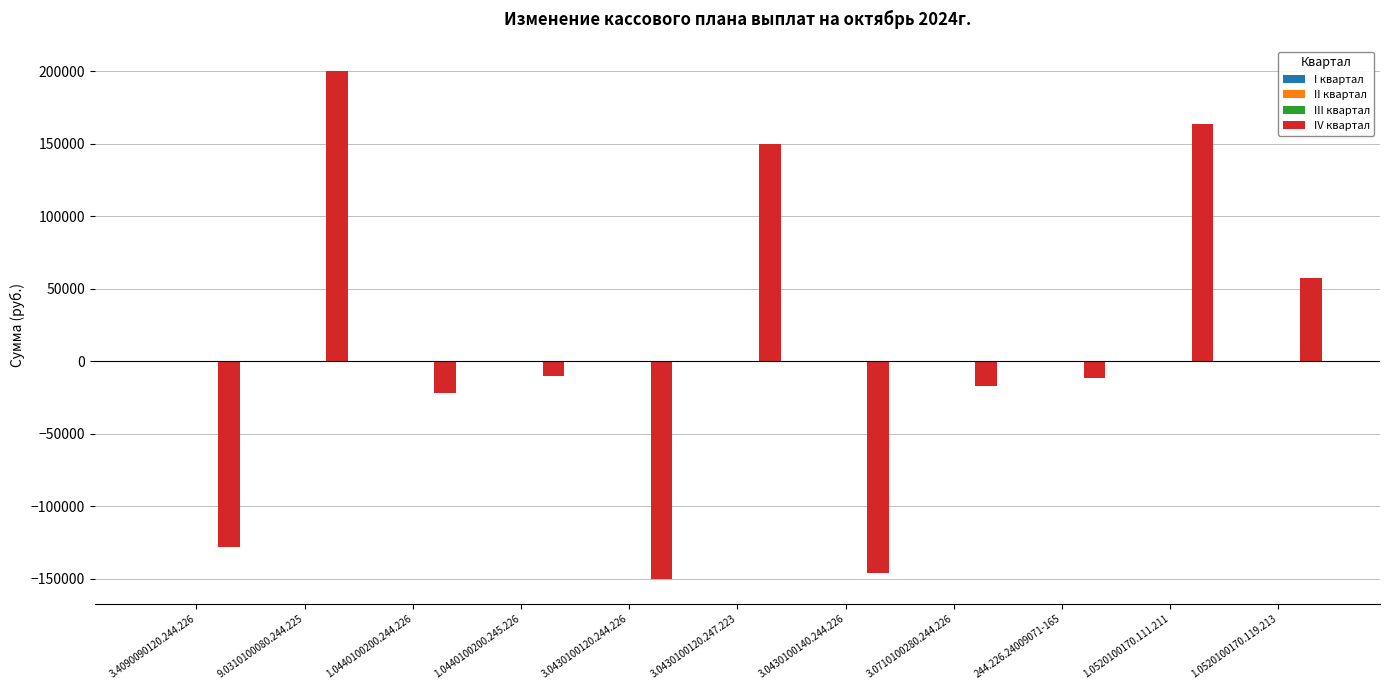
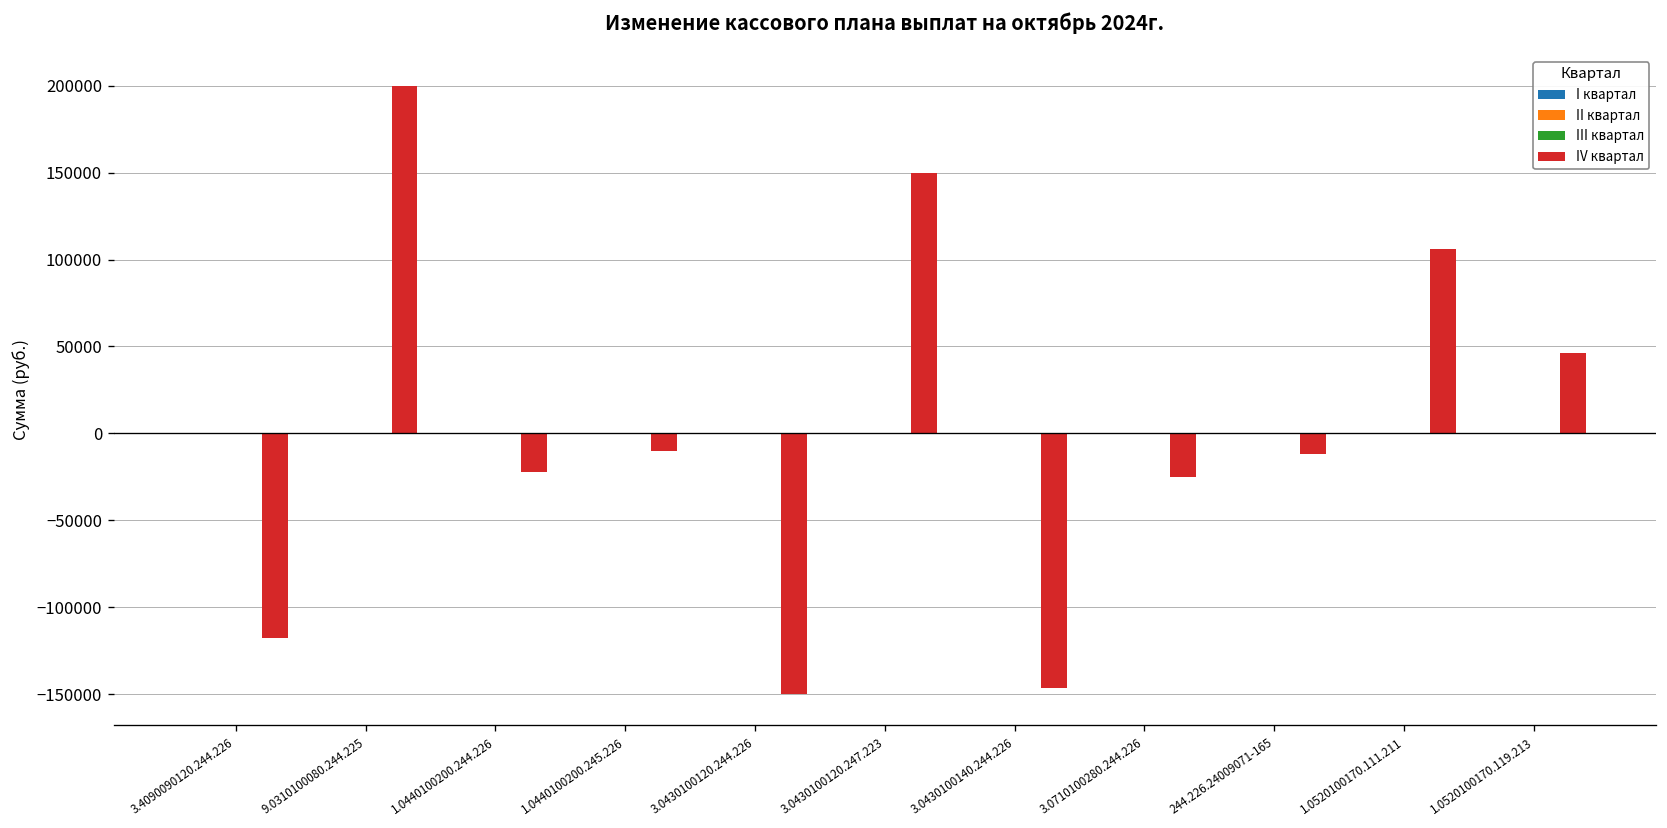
IV квартал, 3.4090090120.244.226: -128000 -> -118000
IV квартал, 3.0710100280.244.226: -17000 -> -25000
IV квартал, 1.0520100170.111.211: 164000 -> 106000
IV квартал, 1.0520100170.119.213: 57000 -> 46000
